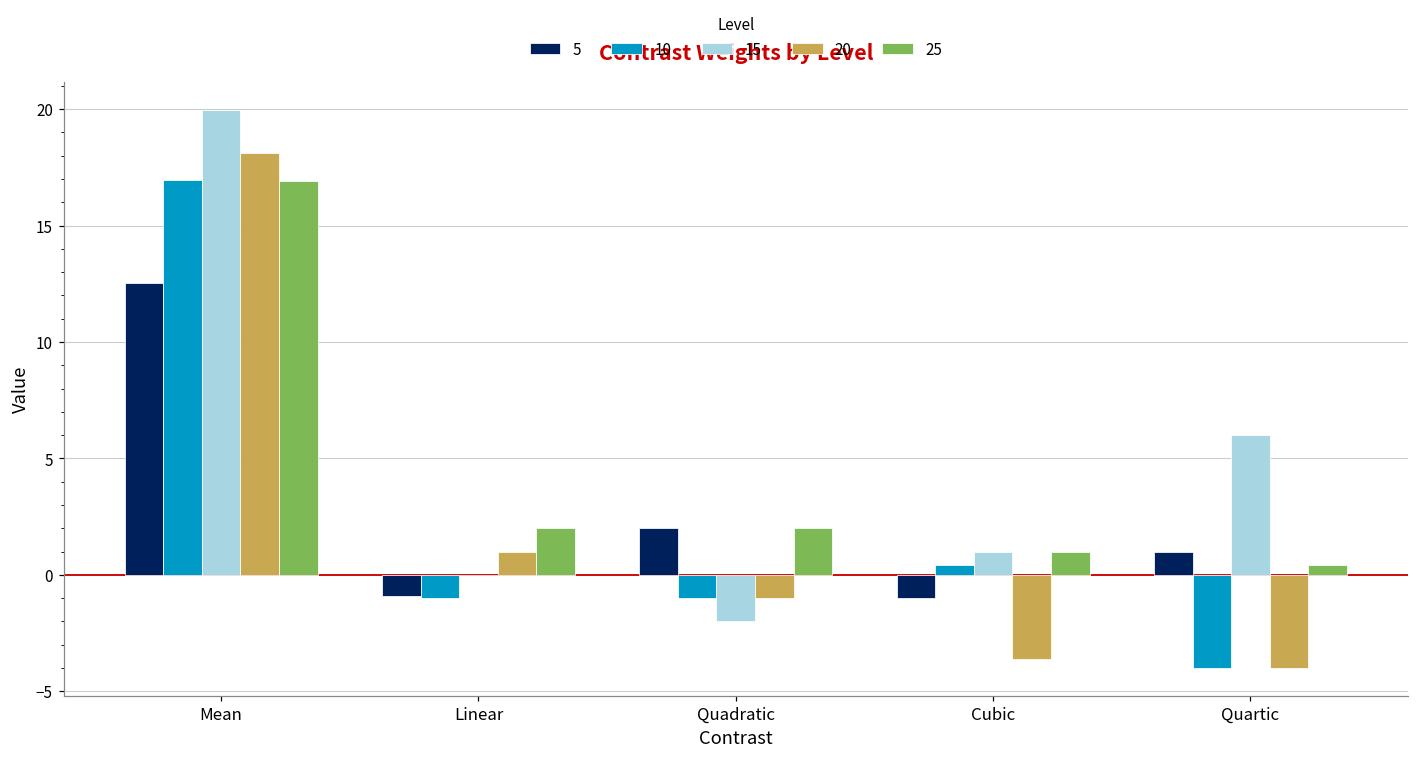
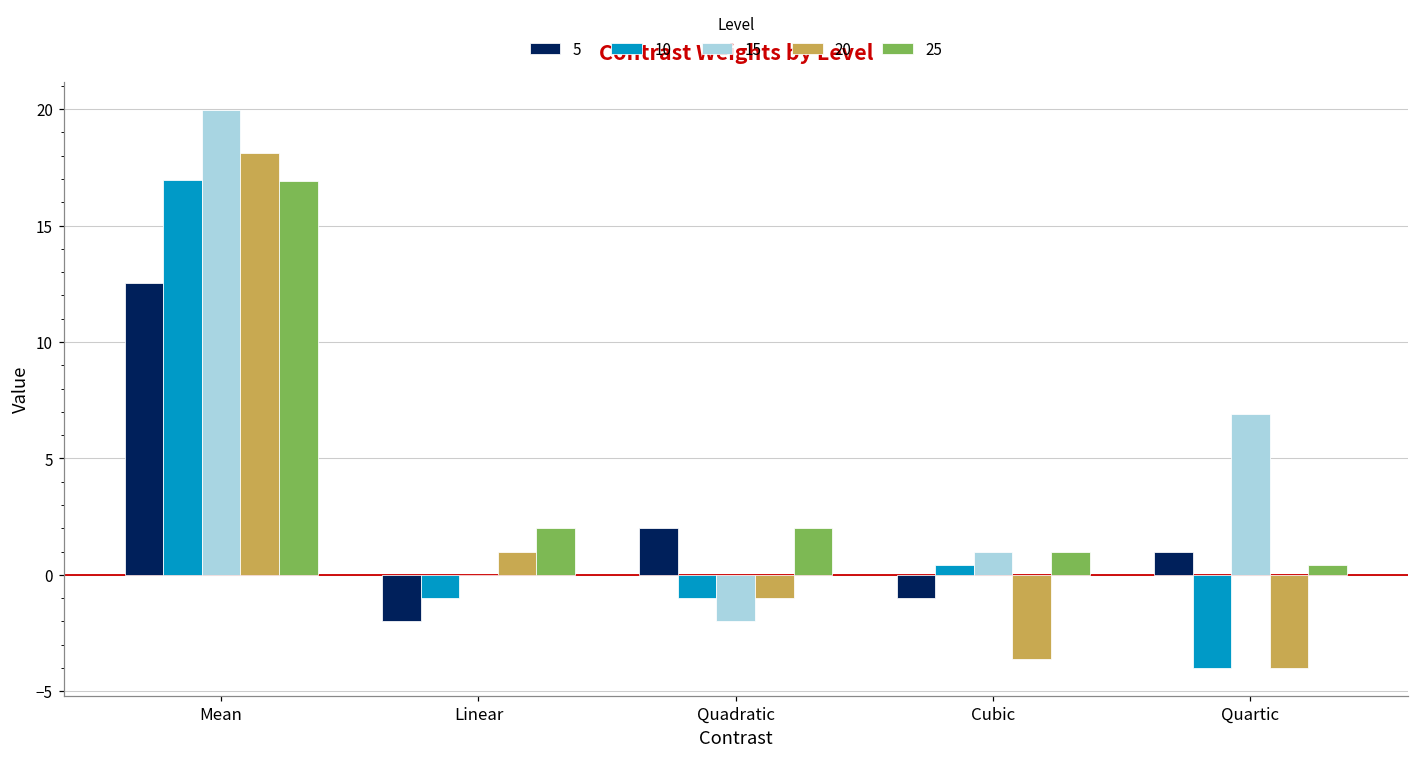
5, Linear: -0.9 -> -2.0
15, Quartic: 6.0 -> 6.9
